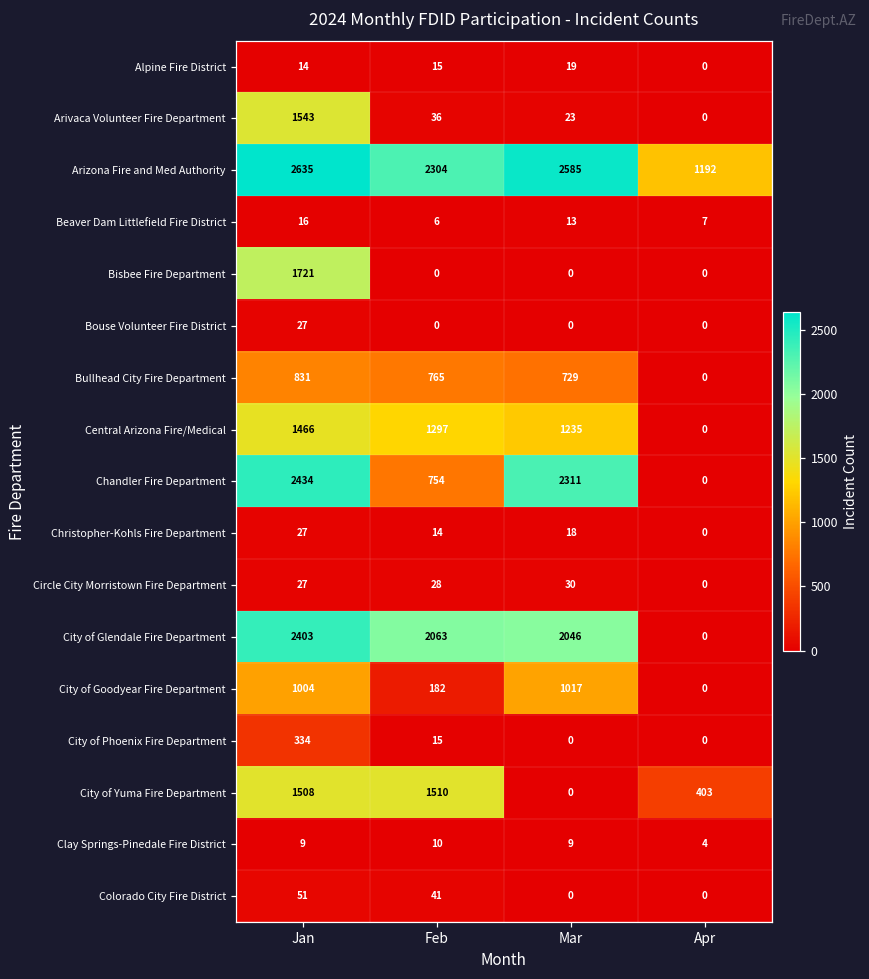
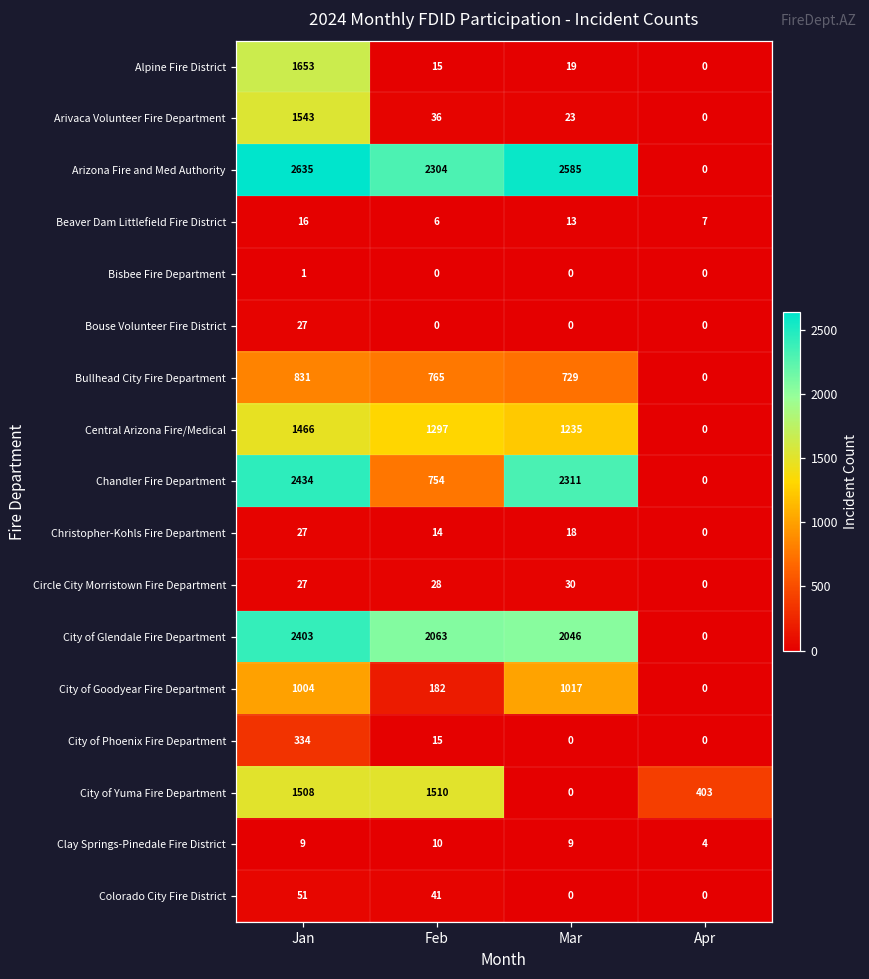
Alpine Fire District, Jan: 14 -> 1653
Arizona Fire and Med Authority, Apr: 1192 -> 0
Bisbee Fire Department, Jan: 1721 -> 1
